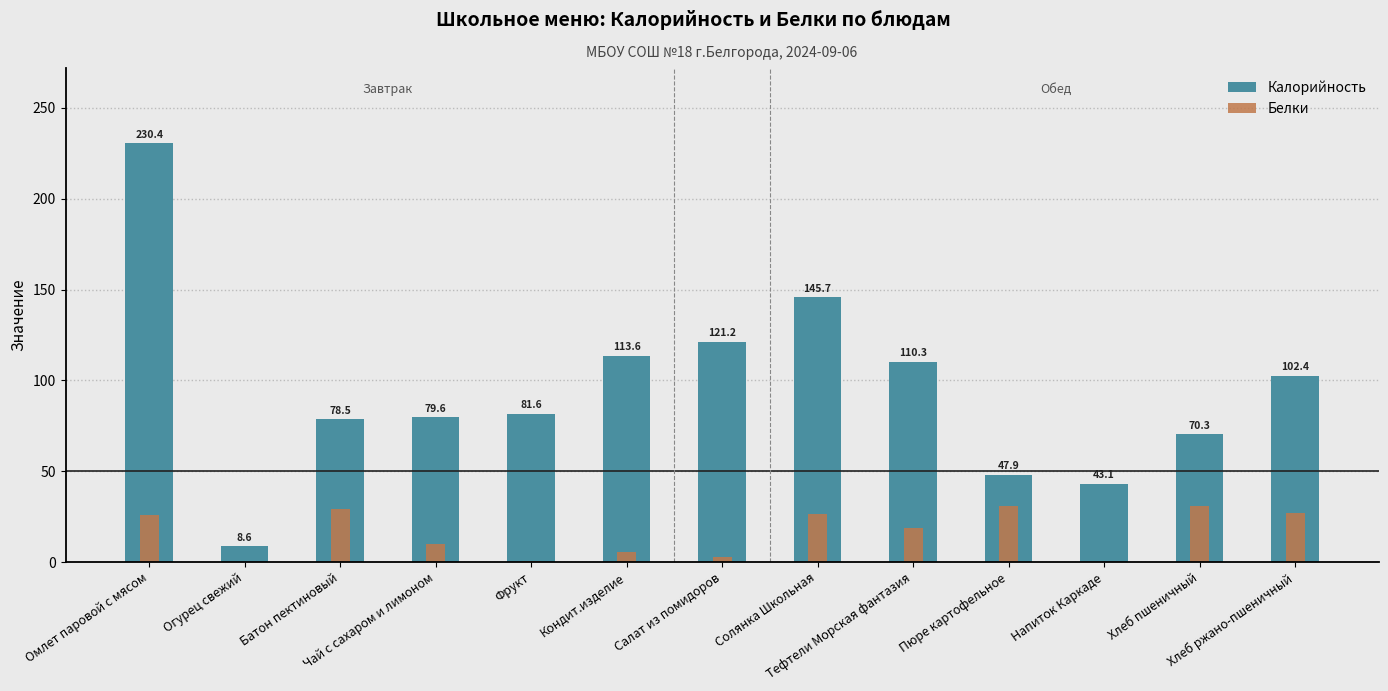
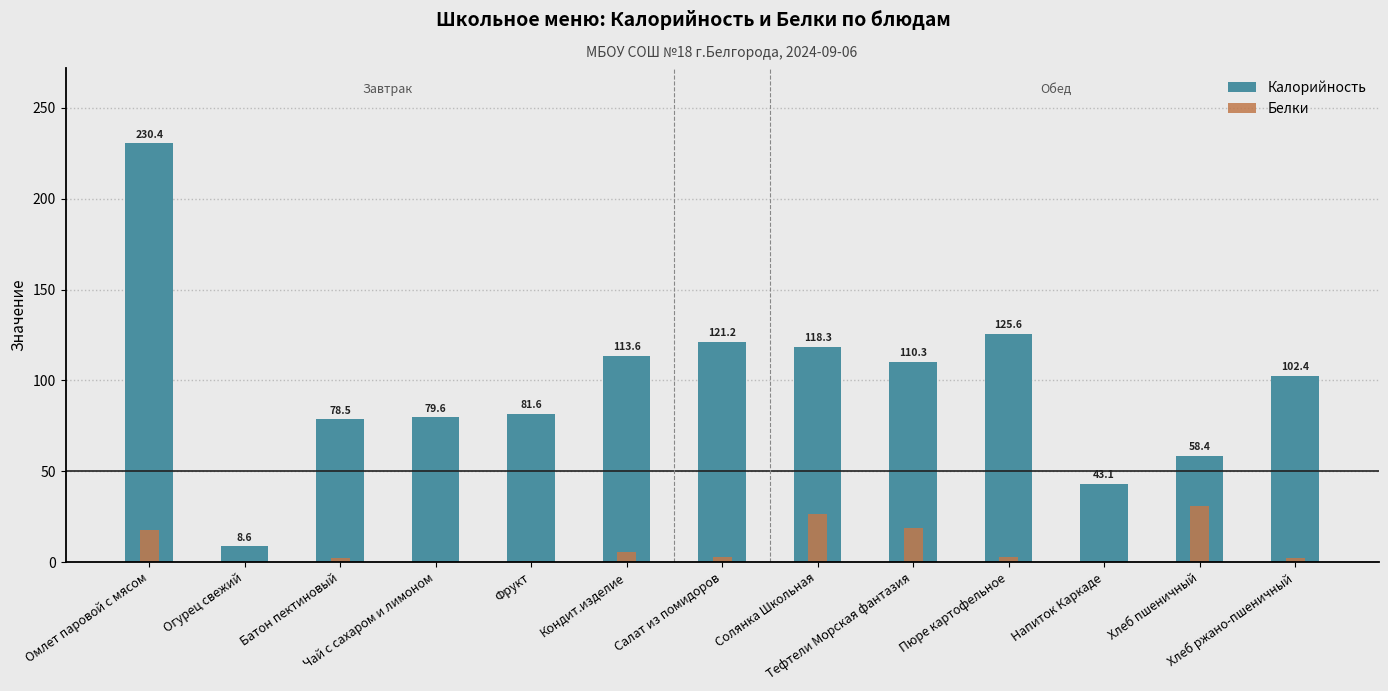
Белки, Омлет паровой с мясом: 26 -> 18
Белки, Батон пектиновый: 29 -> 2
Белки, Чай с сахаром и лимоном: 10 -> 0
Калорийность, Солянка Школьная: 145.7 -> 118.3
Белки, Пюре картофельное: 31 -> 3
Калорийность, Пюре картофельное: 47.9 -> 125.6
Калорийность, Хлеб пшеничный: 70.3 -> 58.4
Белки, Хлеб ржано-пшеничный: 27 -> 2
